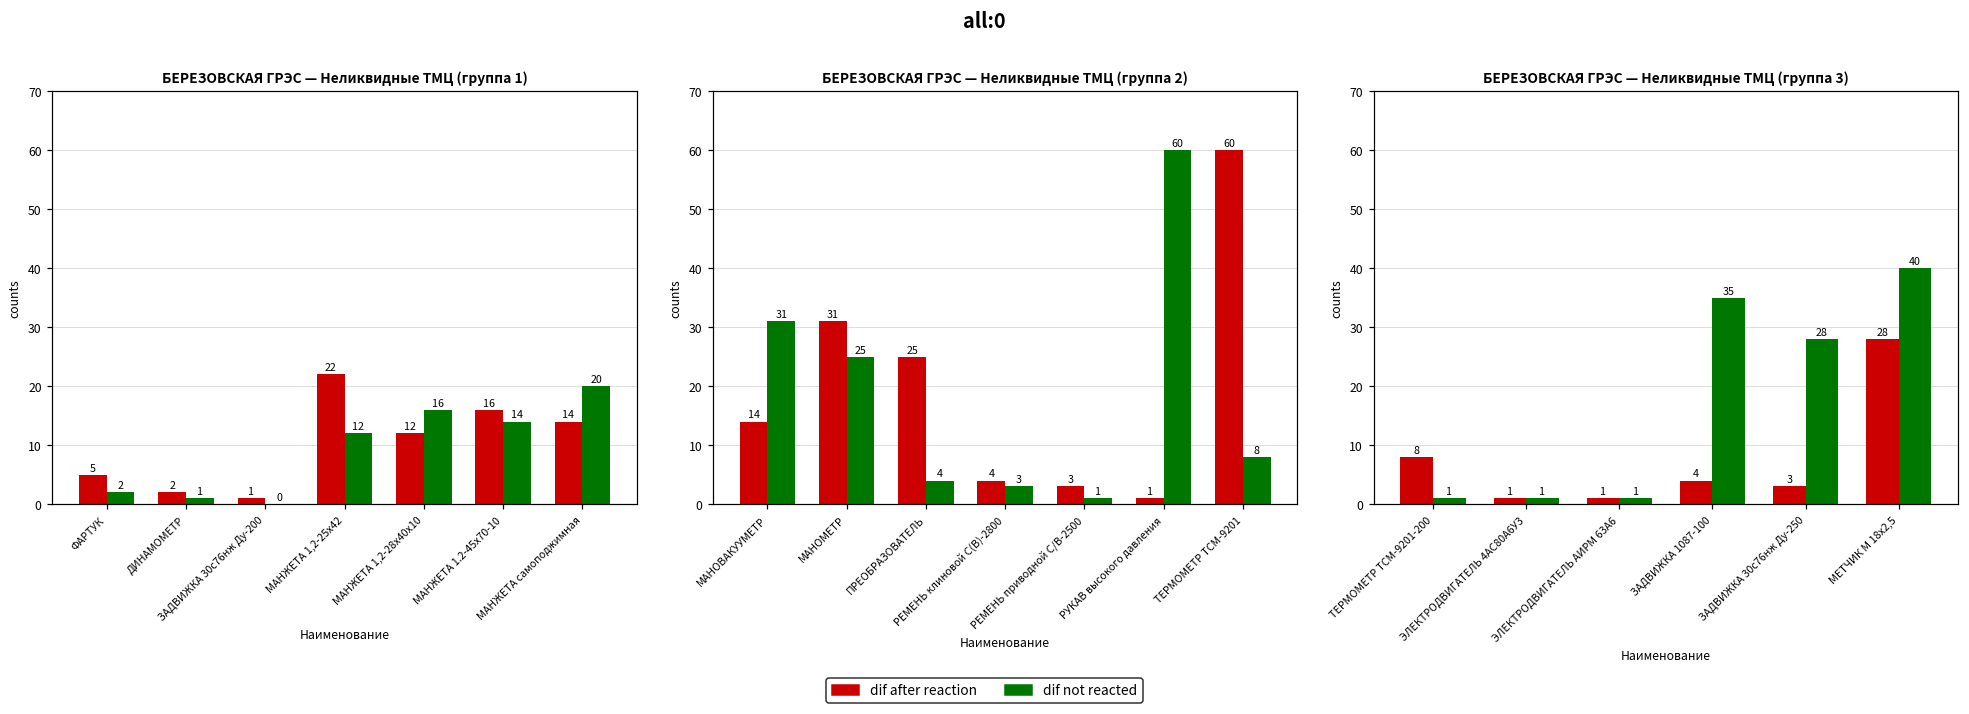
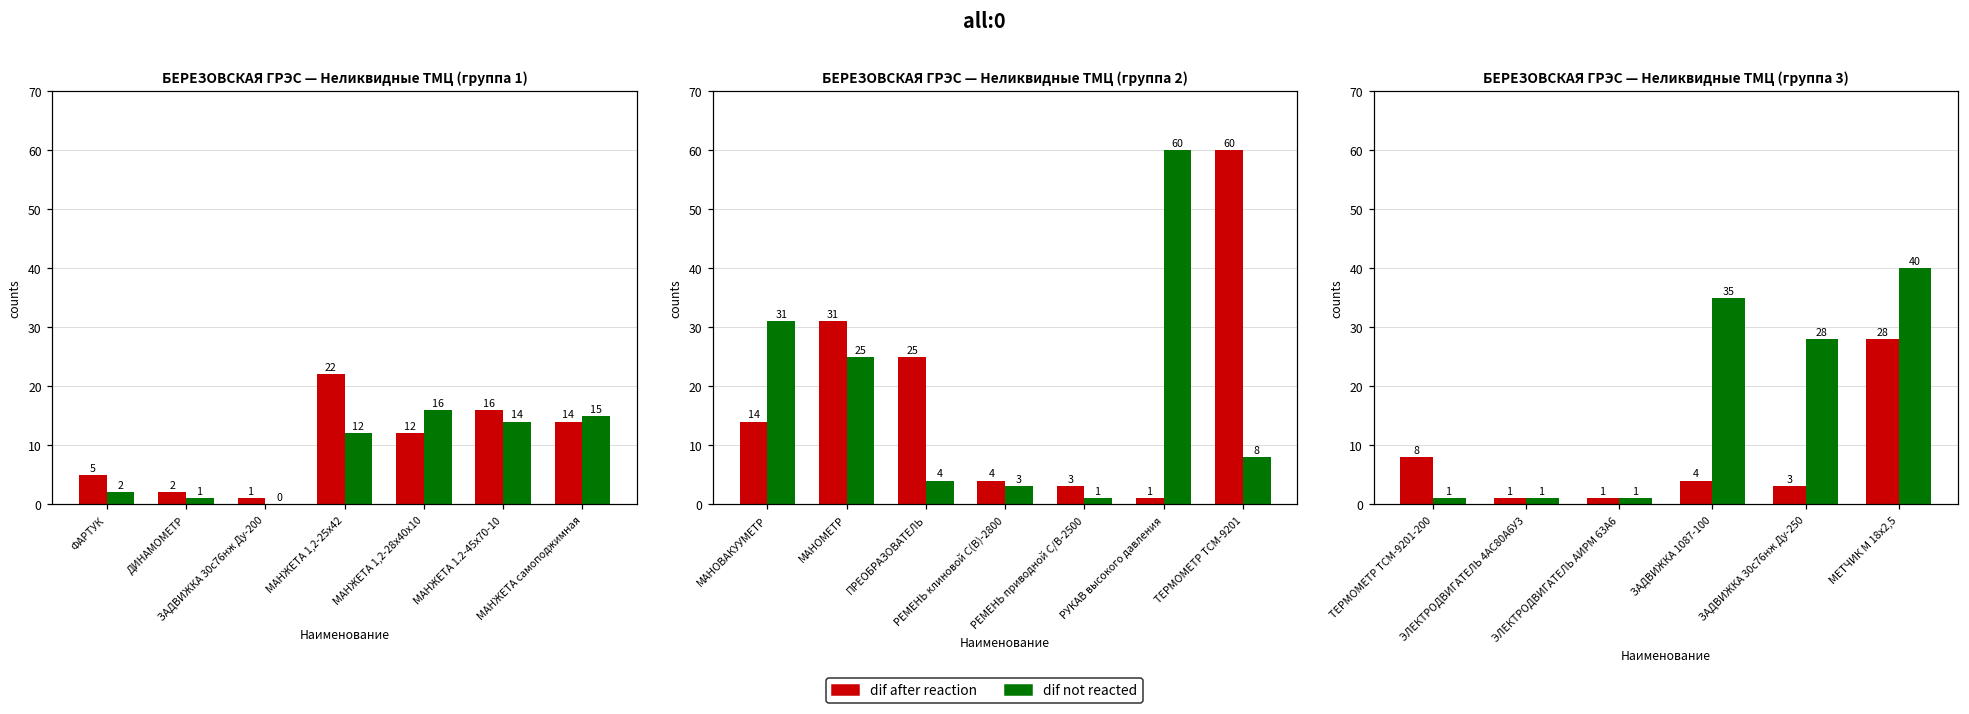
БЕРЕЗОВСКАЯ ГРЭС — Неликвидные ТМЦ (группа 1), dif not reacted, МАНЖЕТА самоподжимная: 20 -> 15
